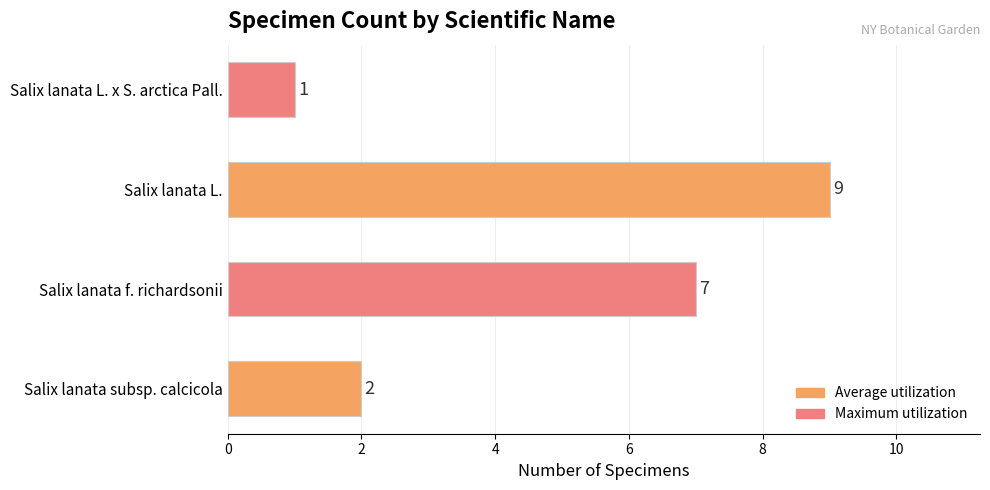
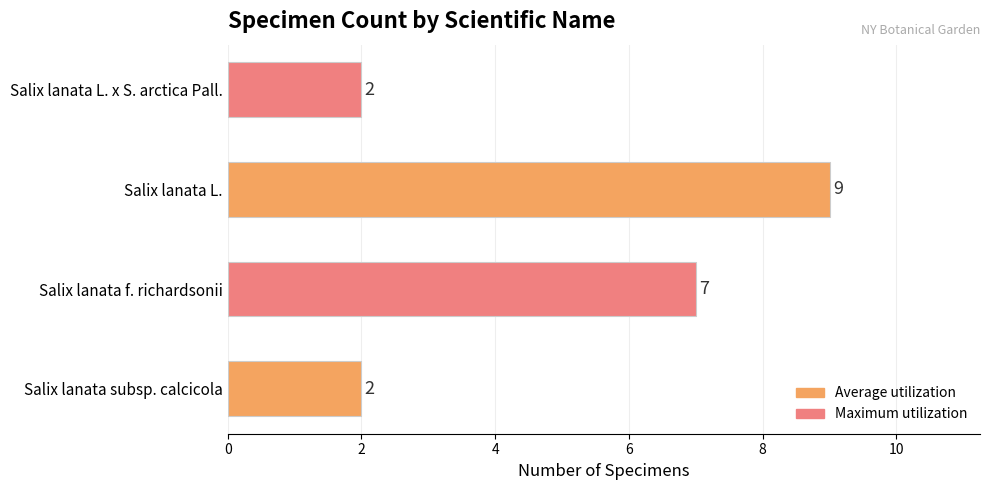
Salix lanata L. x S. arctica Pall.: 1 -> 2
